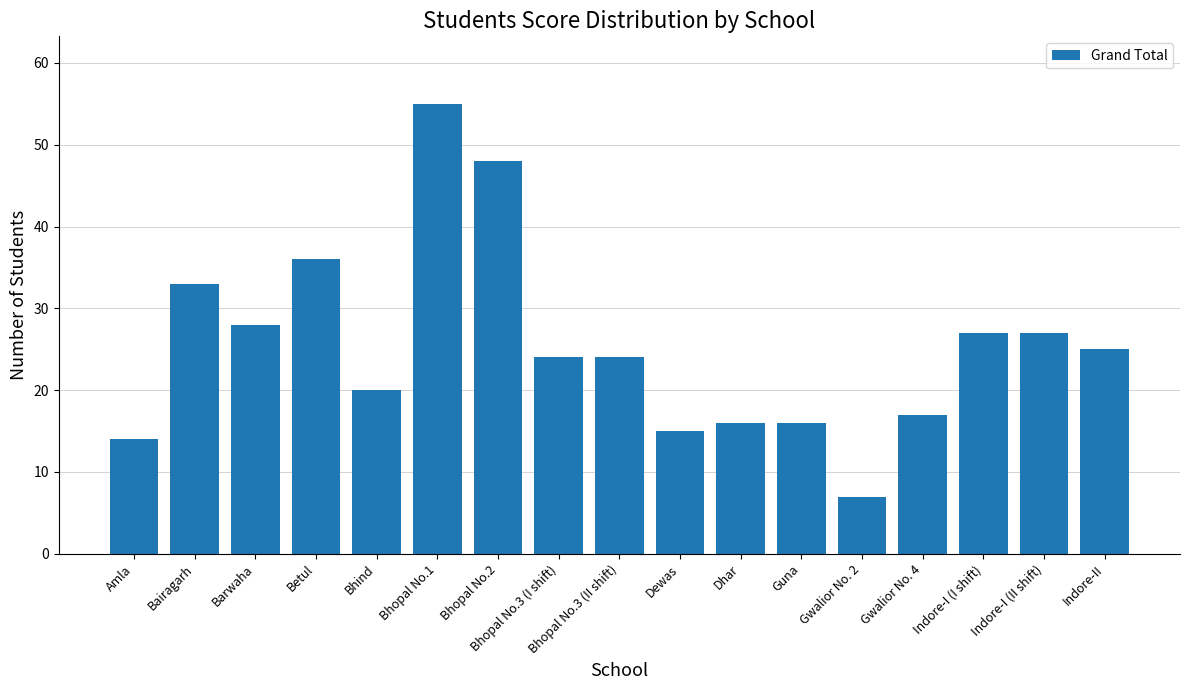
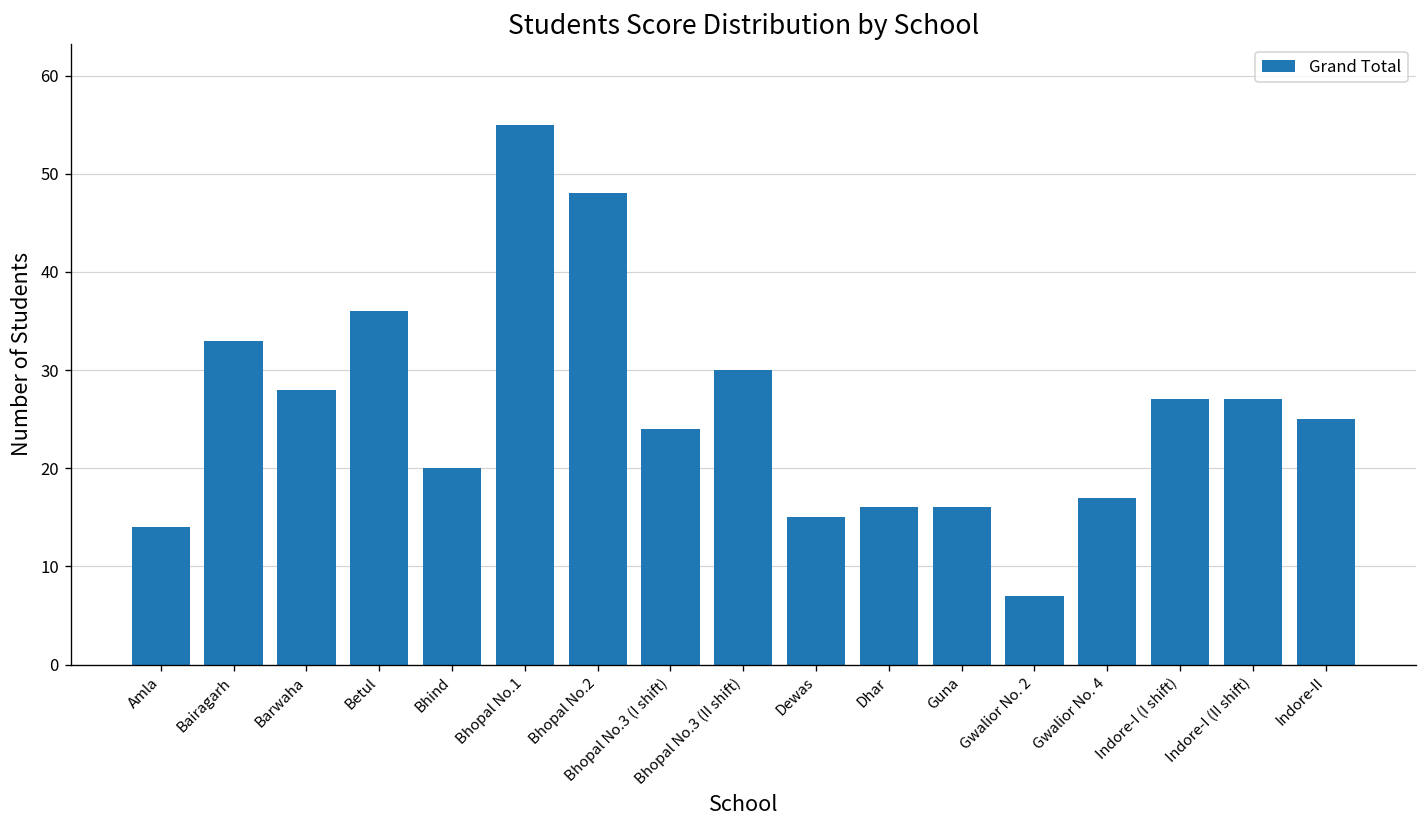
Bhopal No.3 (II shift): 24 -> 30
